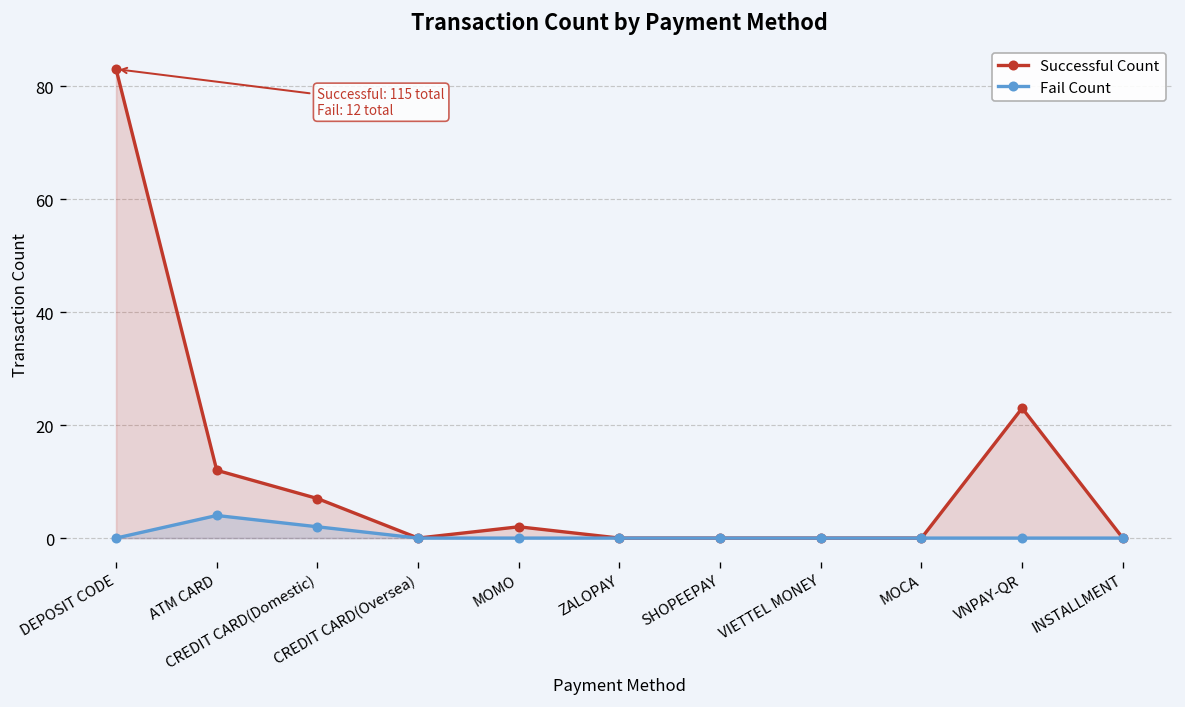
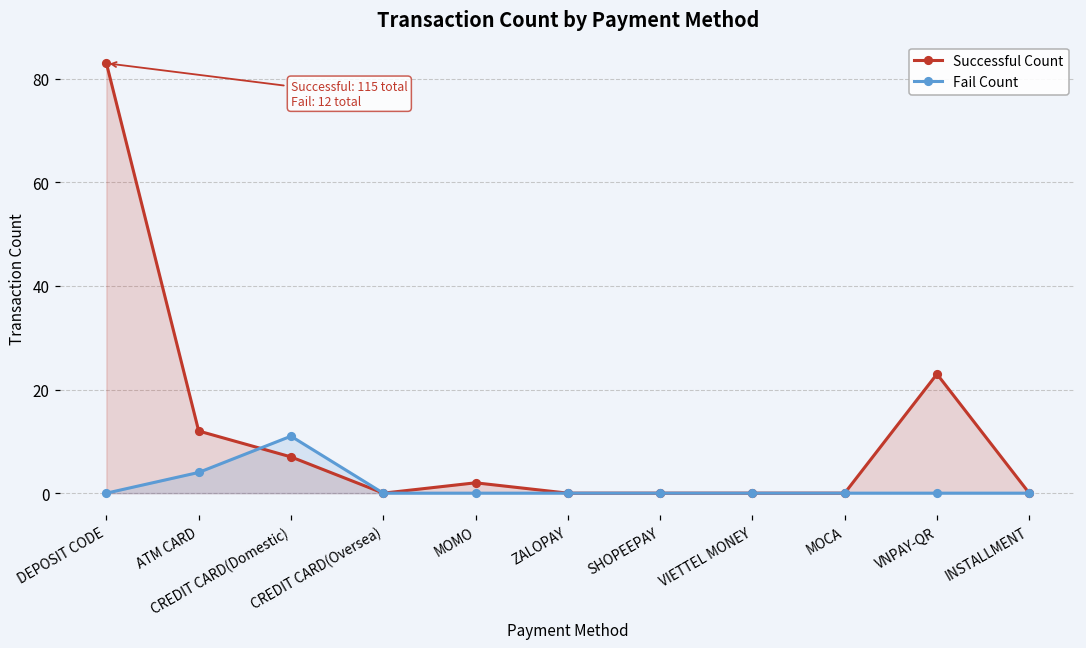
Fail Count, CREDIT CARD(Domestic): 2 -> 11
